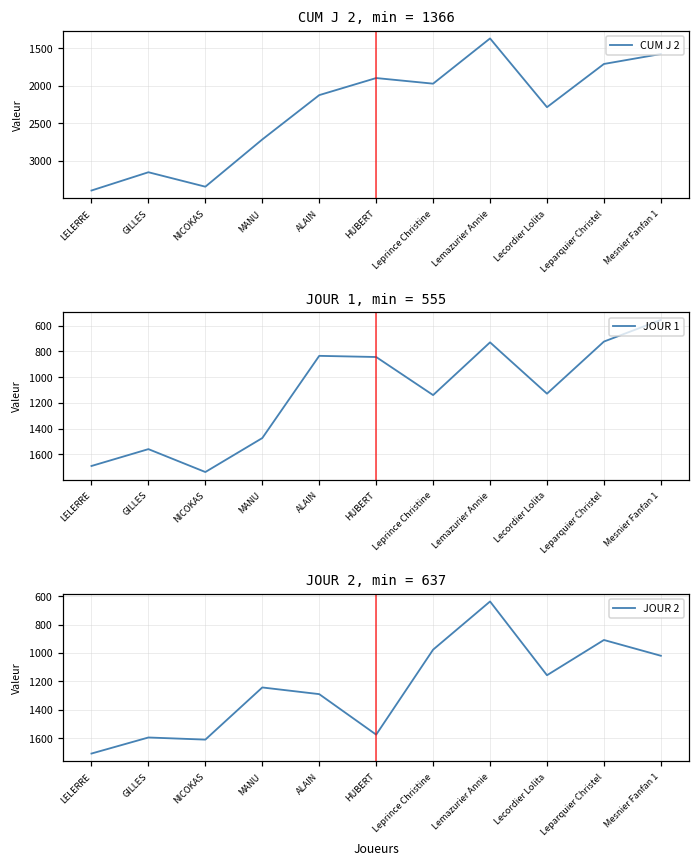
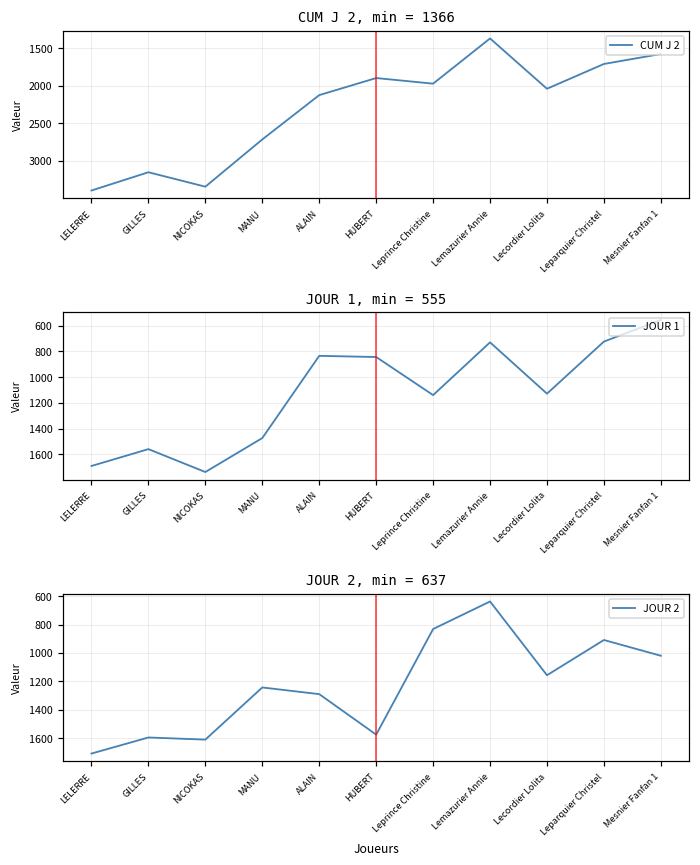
CUM J 2, min = 1366, Lecordier Lolita: 2300 -> 2000
JOUR 2, min = 637, Leprince Christine: 980 -> 830
